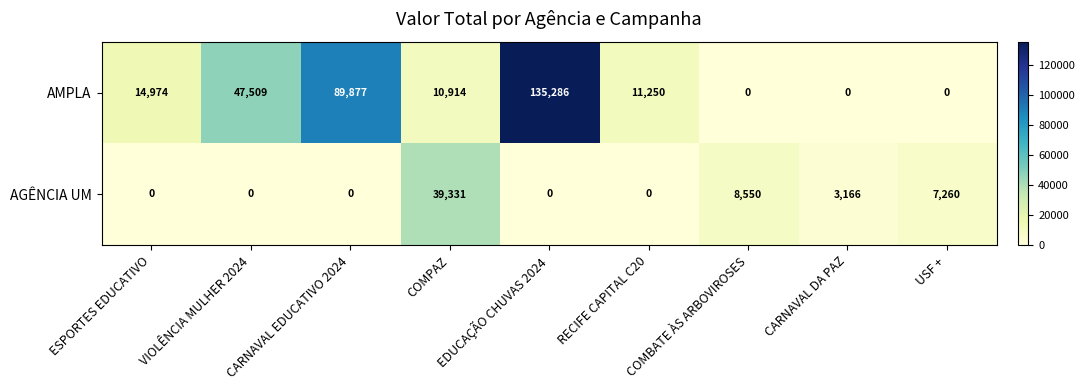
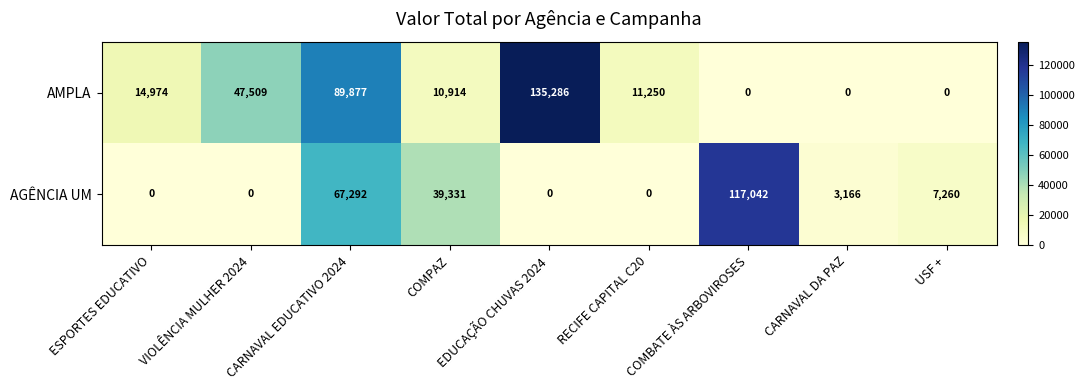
AGÊNCIA UM, CARNAVAL EDUCATIVO 2024: 0 -> 67,292
AGÊNCIA UM, COMBATE ÀS ARBOVIROSES: 8,550 -> 117,042
